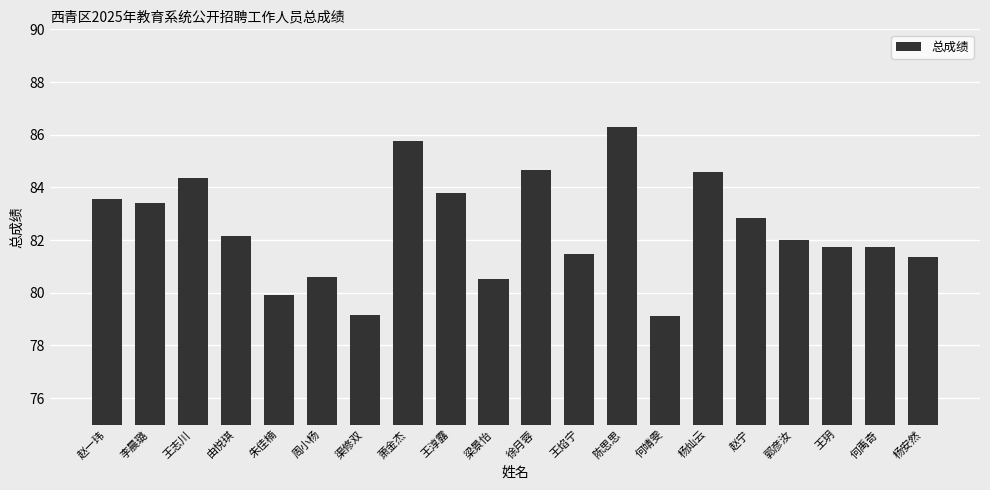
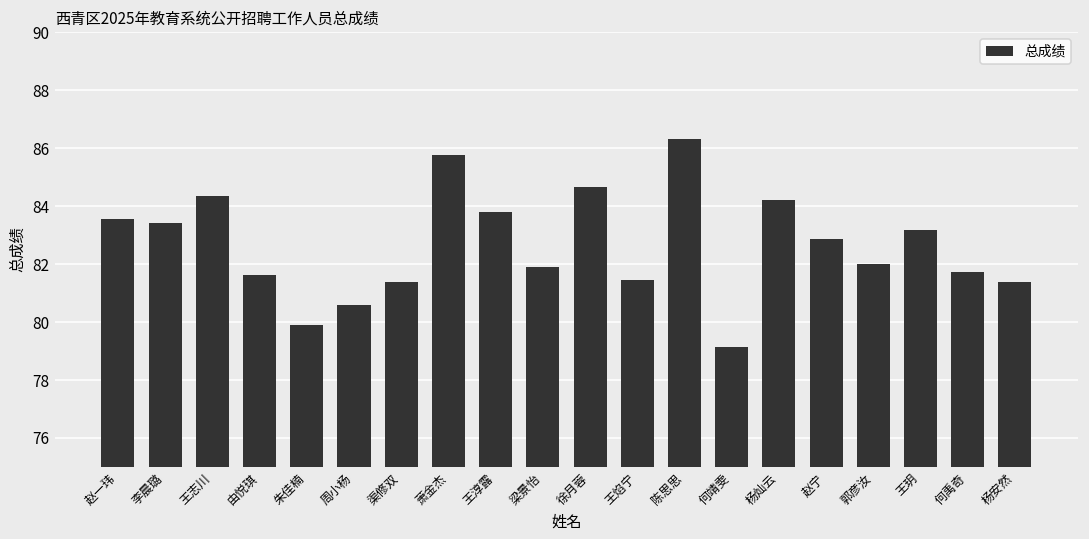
由悦琪: 82.2 -> 81.6
渠修双: 79.2 -> 81.4
梁景怡: 80.5 -> 81.9
杨灿云: 84.6 -> 84.2
王玥: 81.7 -> 83.2
